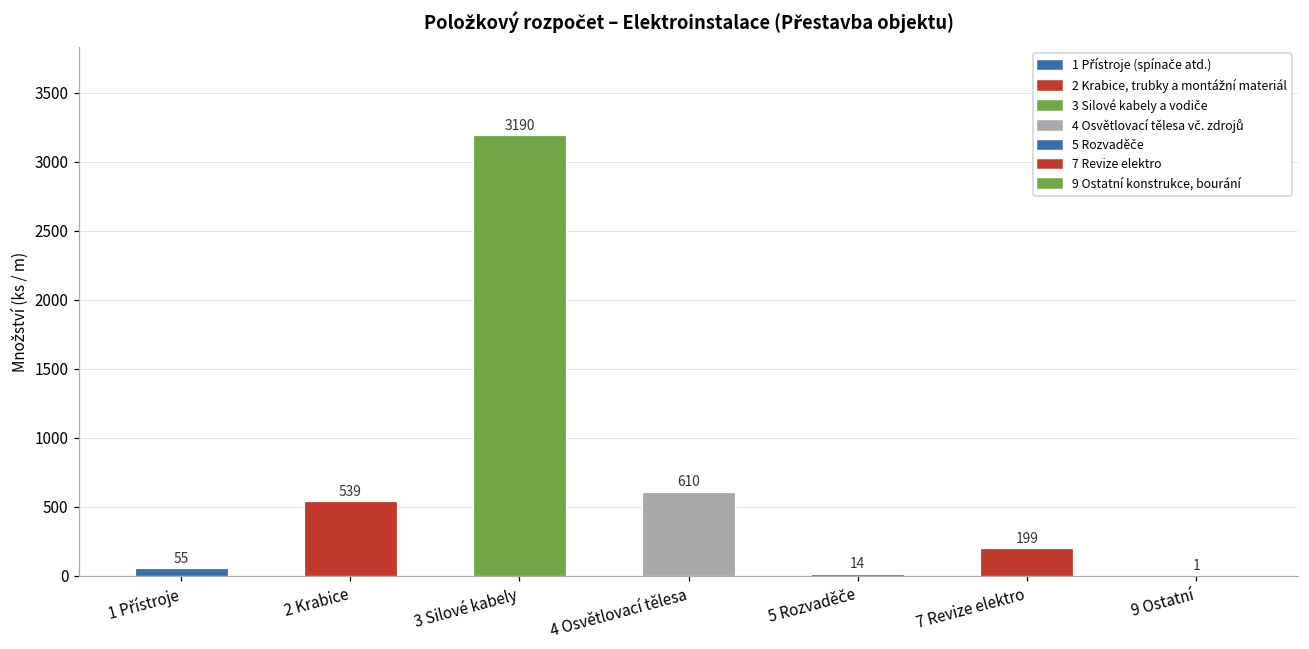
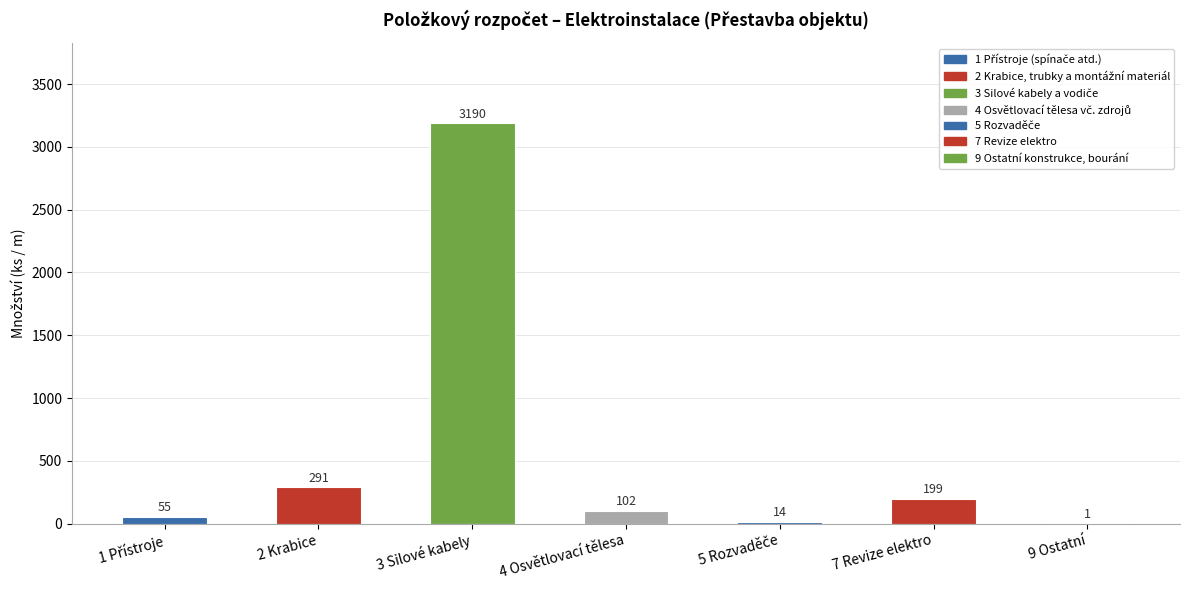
2 Krabice: 539 -> 291
4 Osvětlovací tělesa: 610 -> 102
